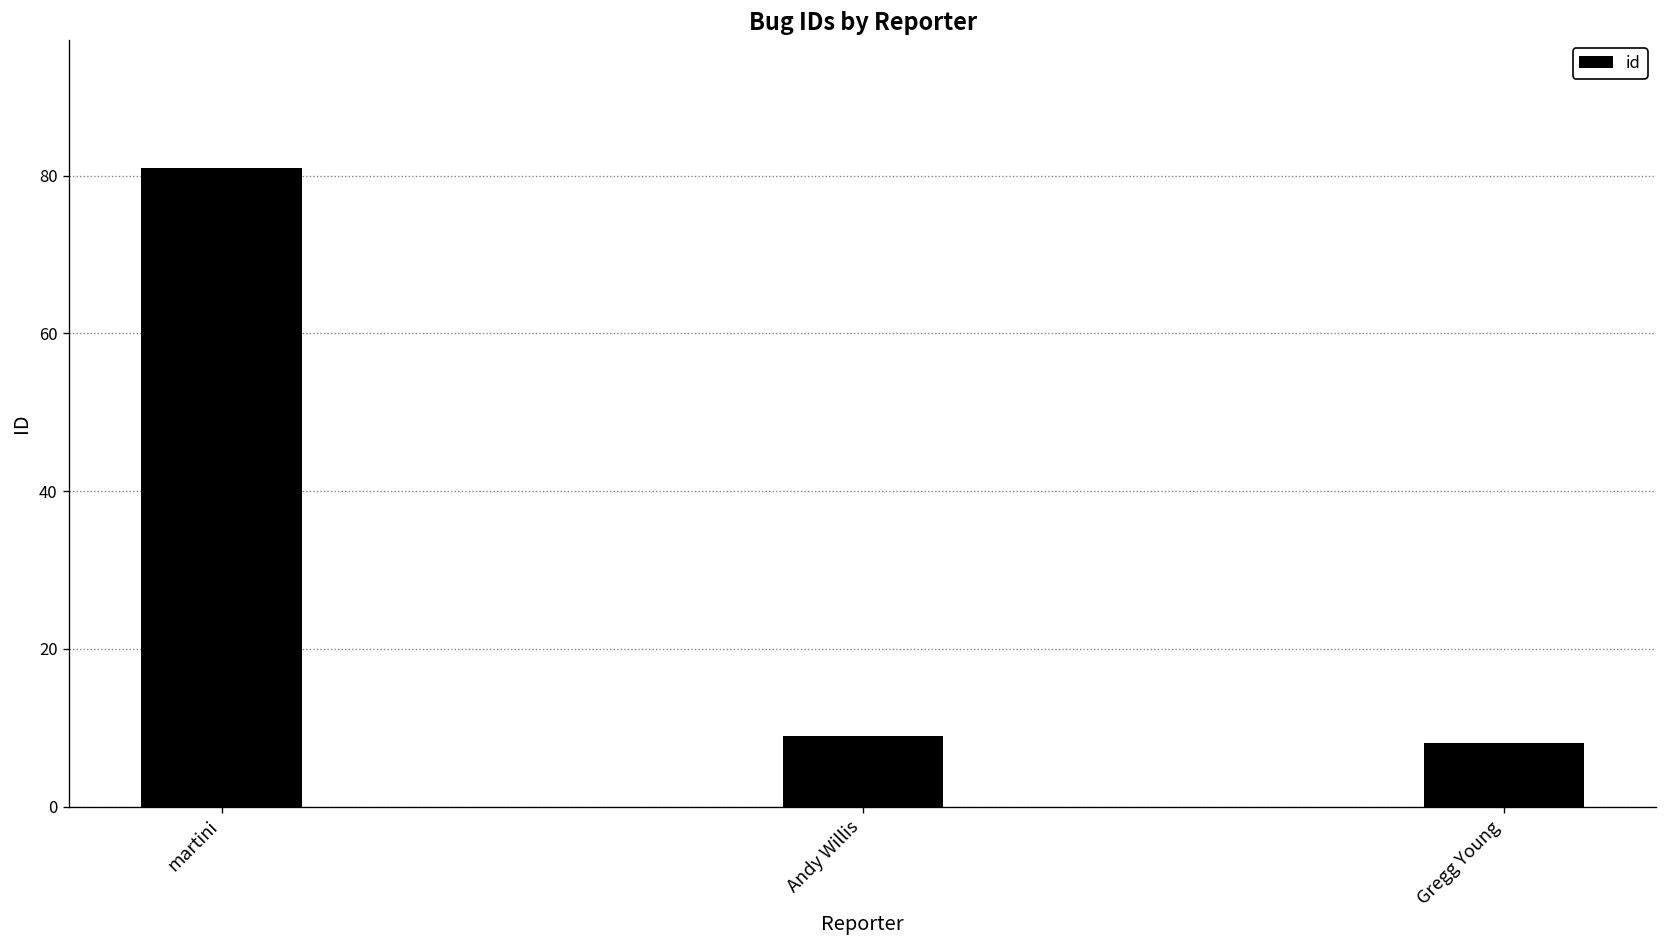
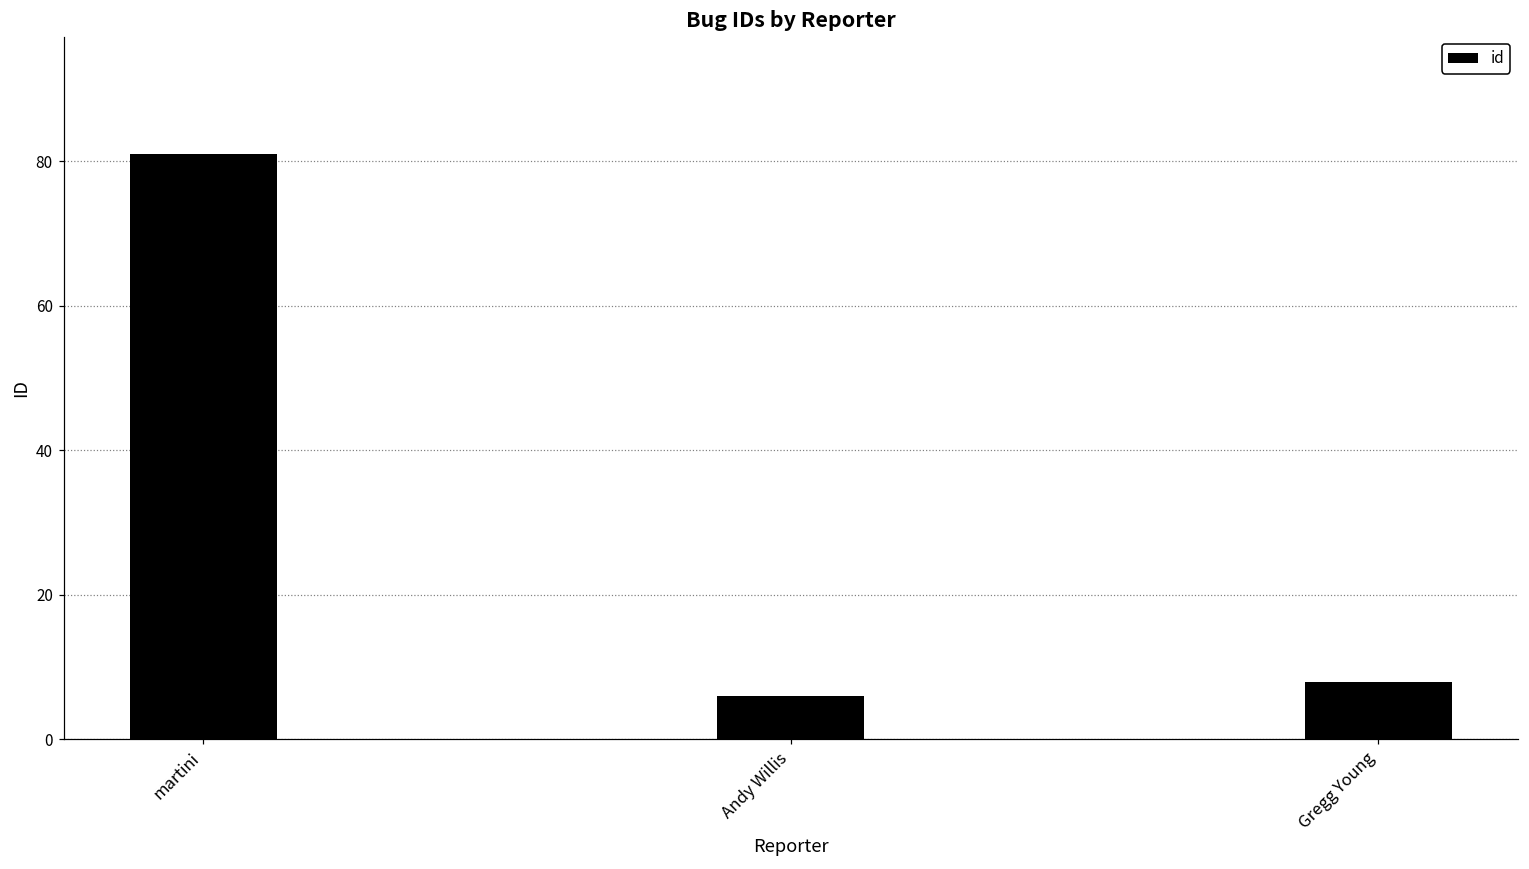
Andy Willis: 9 -> 6
